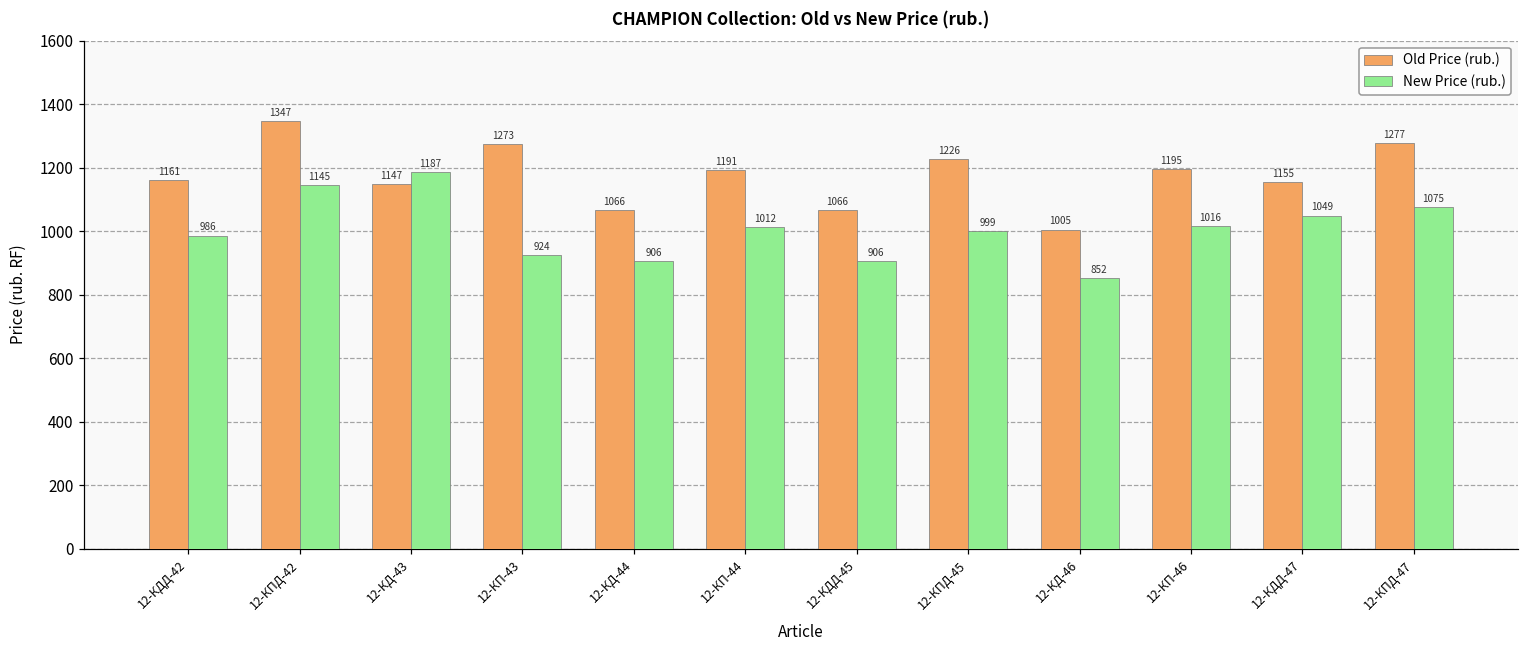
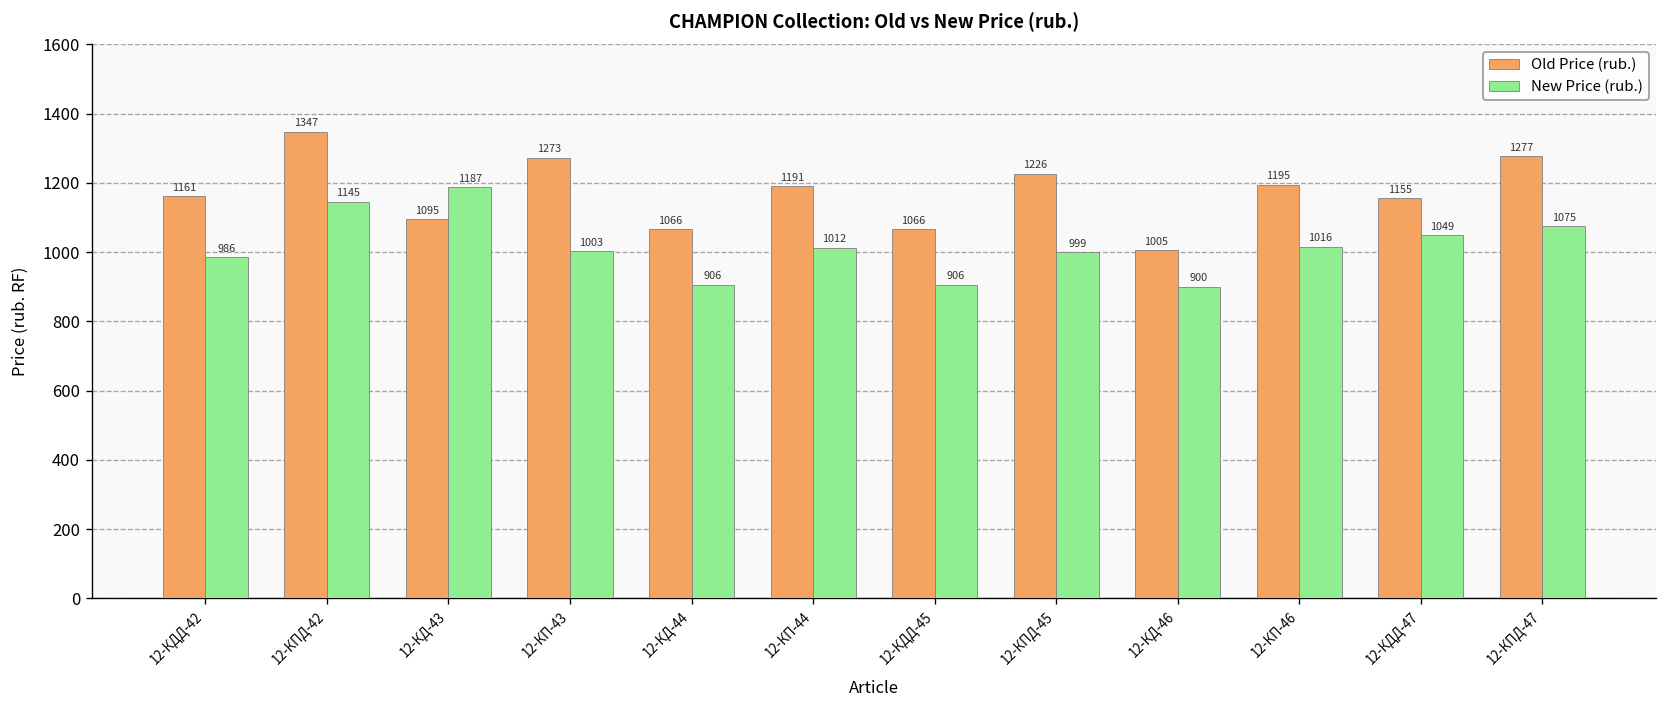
Old Price (rub.), 12-КД-43: 1147 -> 1095
New Price (rub.), 12-КП-43: 924 -> 1003
New Price (rub.), 12-КД-46: 852 -> 900
